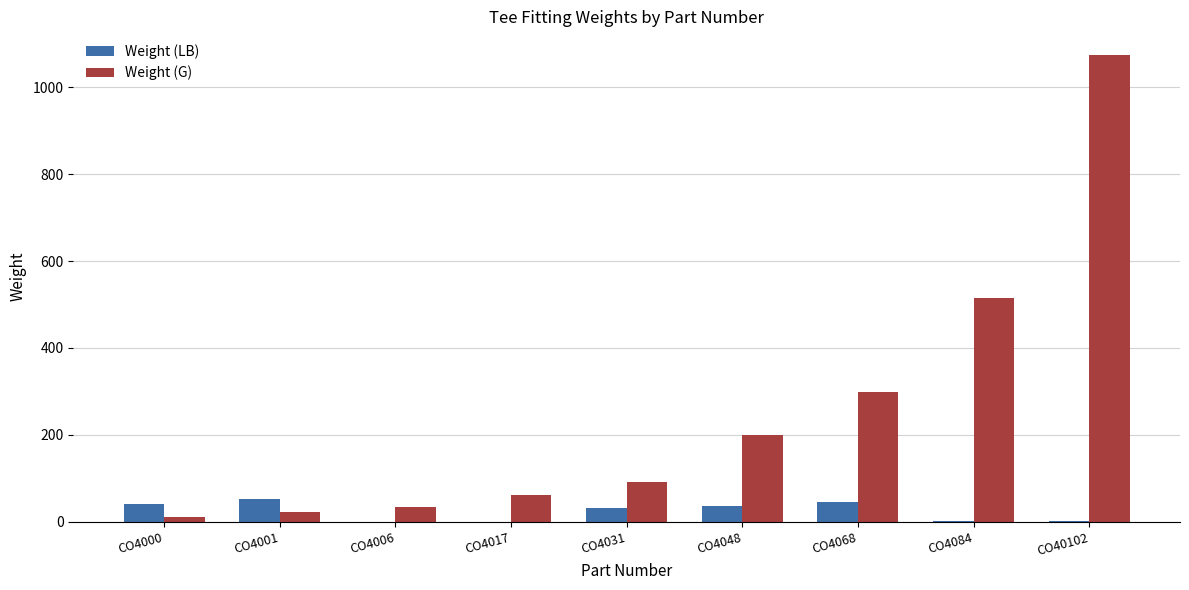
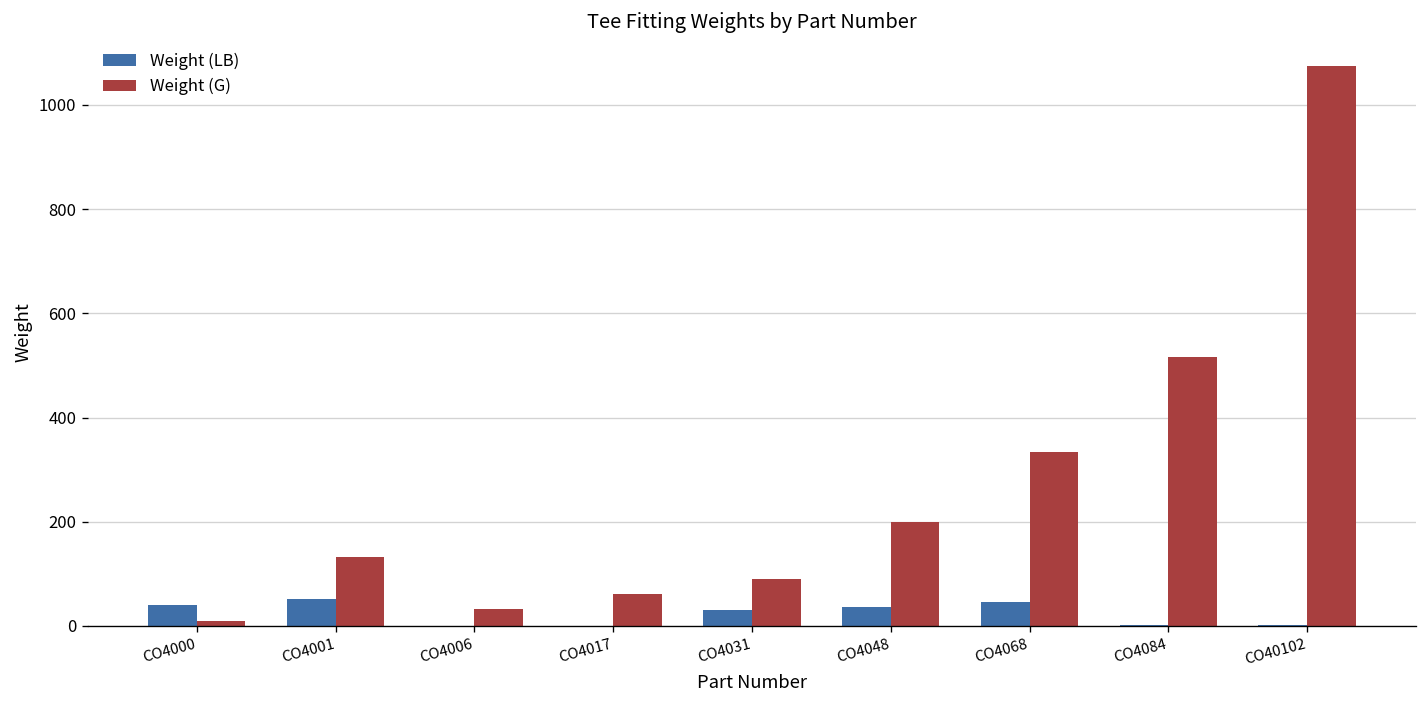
Weight (G), CO4001: 20 -> 130
Weight (G), CO4068: 300 -> 330
